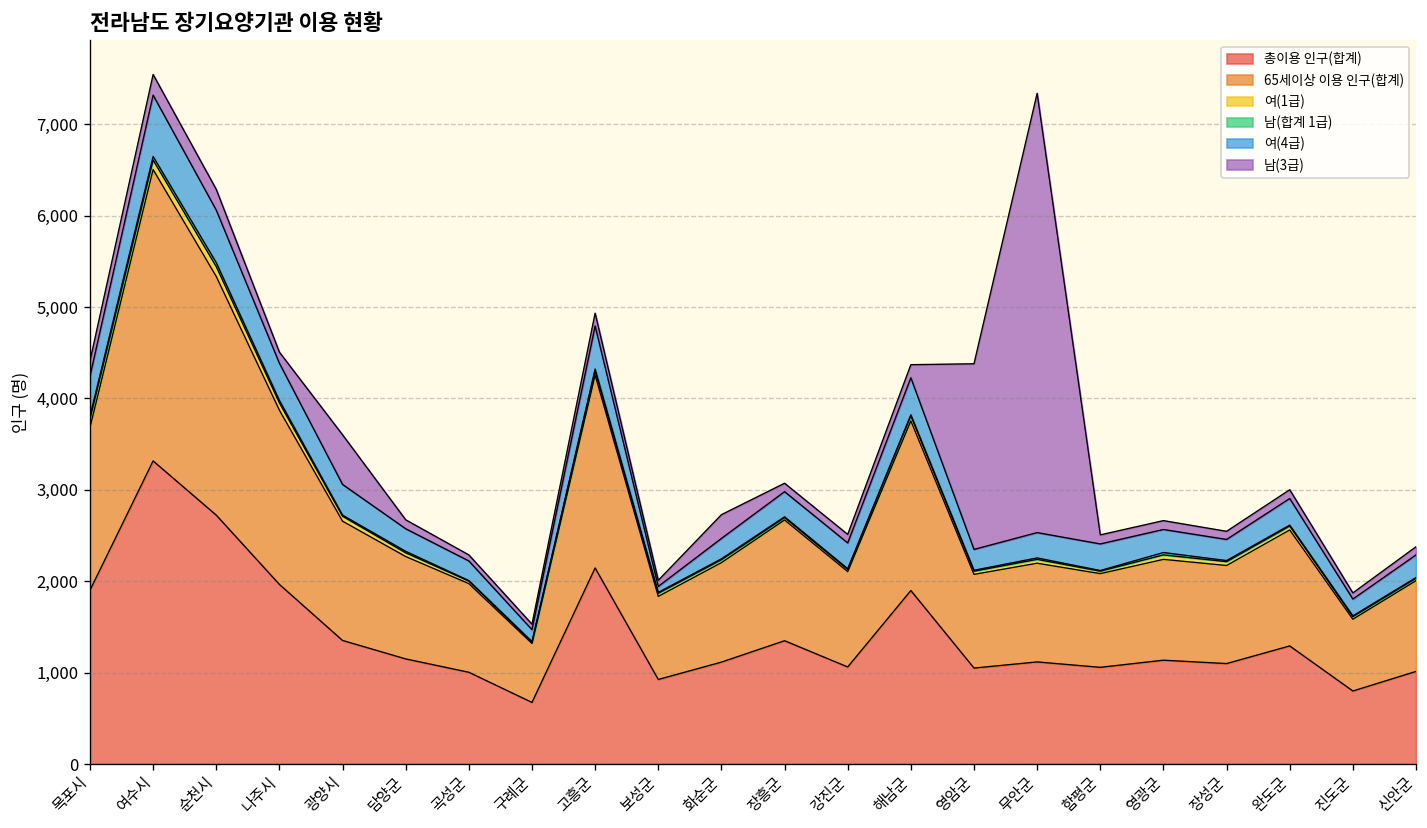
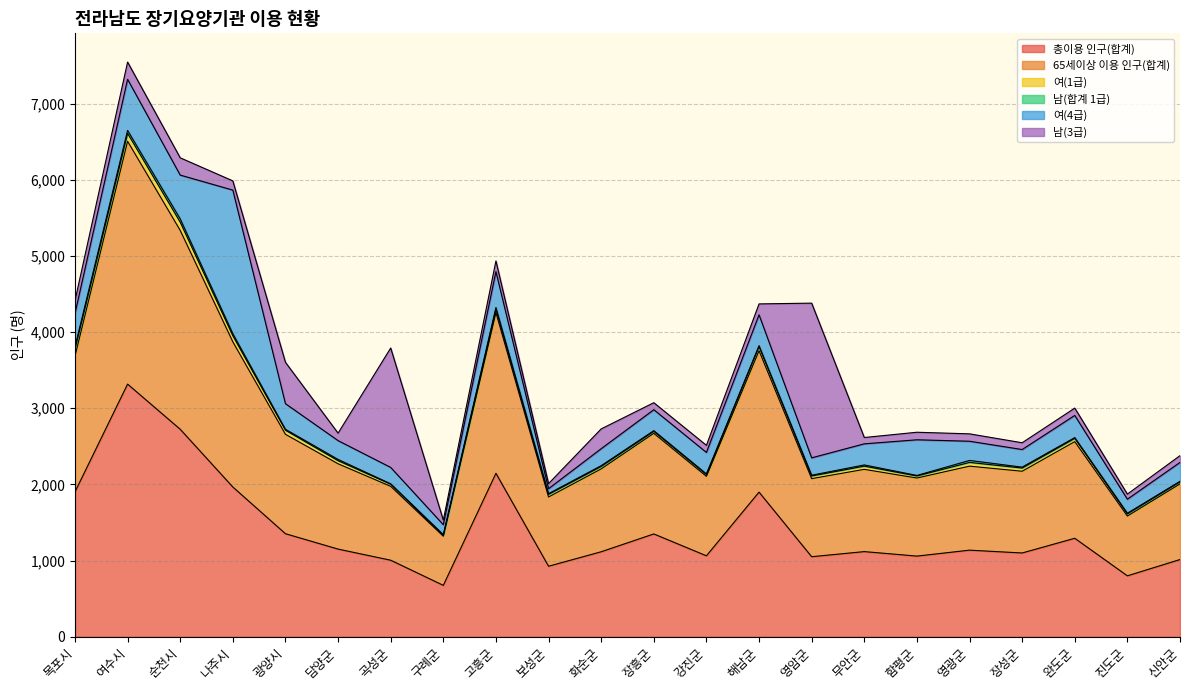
여(4급), 나주시: 400 -> 1,900
남(3급), 곡성군: 100 -> 1,600
남(3급), 무안군: 4,800 -> 100
여(4급), 함평군: 300 -> 500
